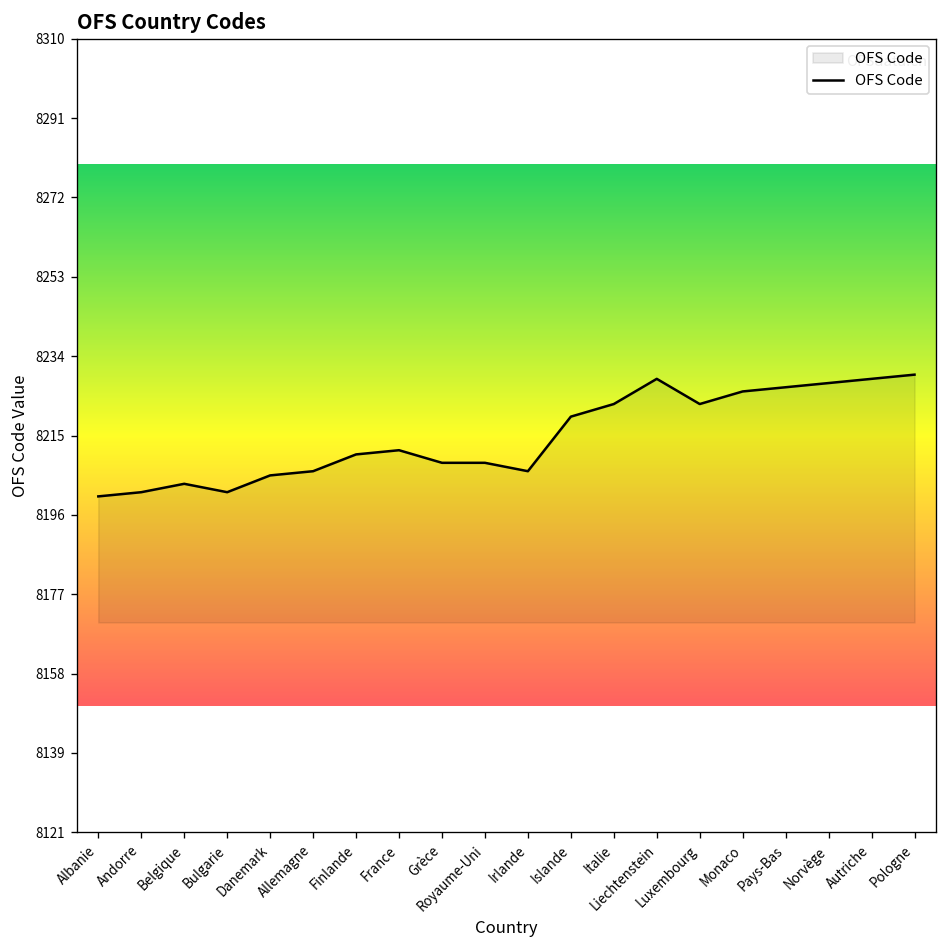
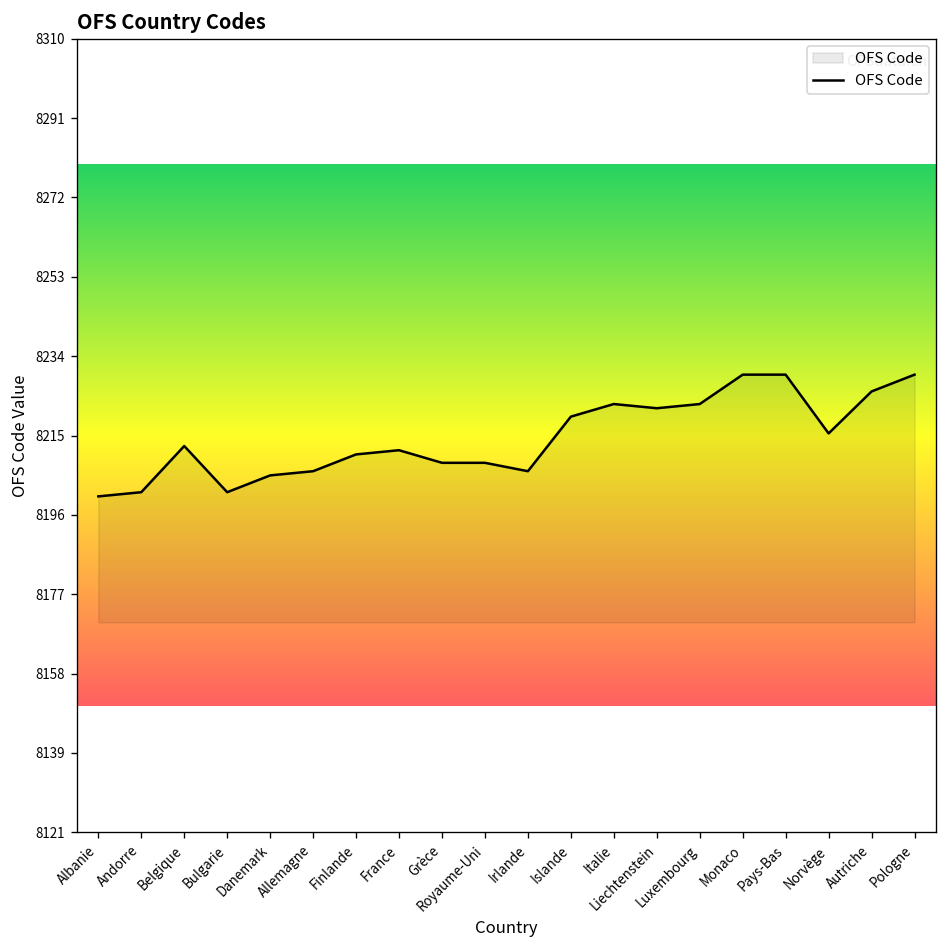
Belgique: 8204 -> 8213
Liechtenstein: 8229 -> 8222
Monaco: 8226 -> 8230
Pays-Bas: 8227 -> 8230
Norvège: 8228 -> 8216
Autriche: 8229 -> 8226
